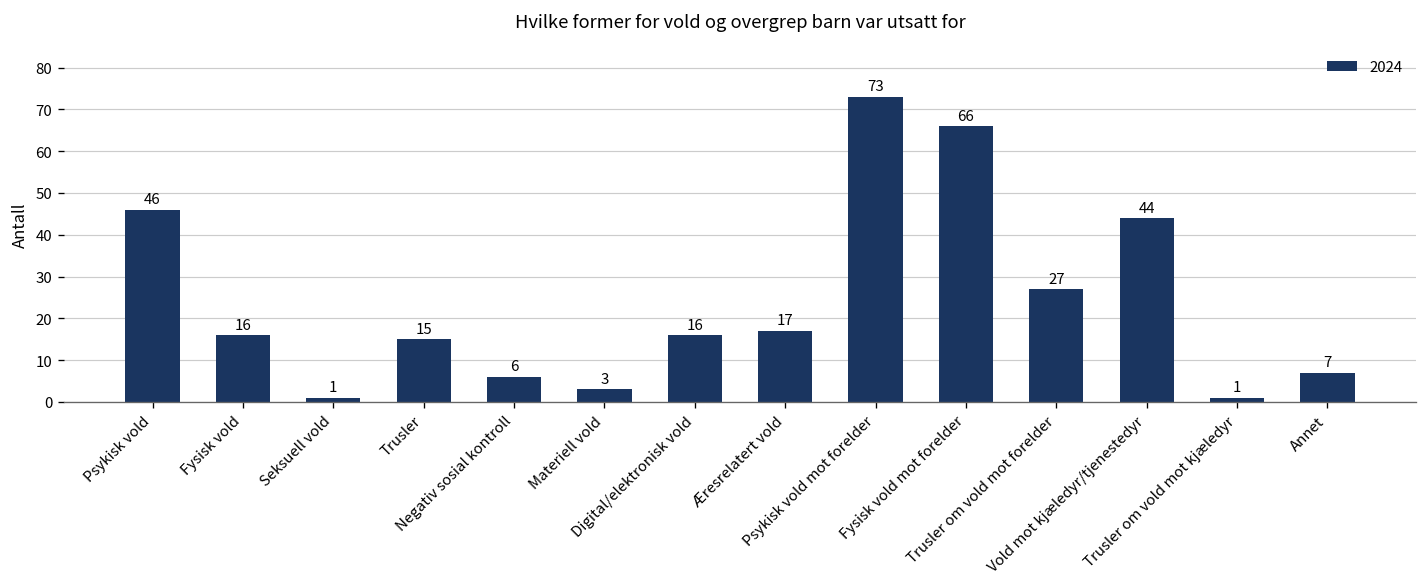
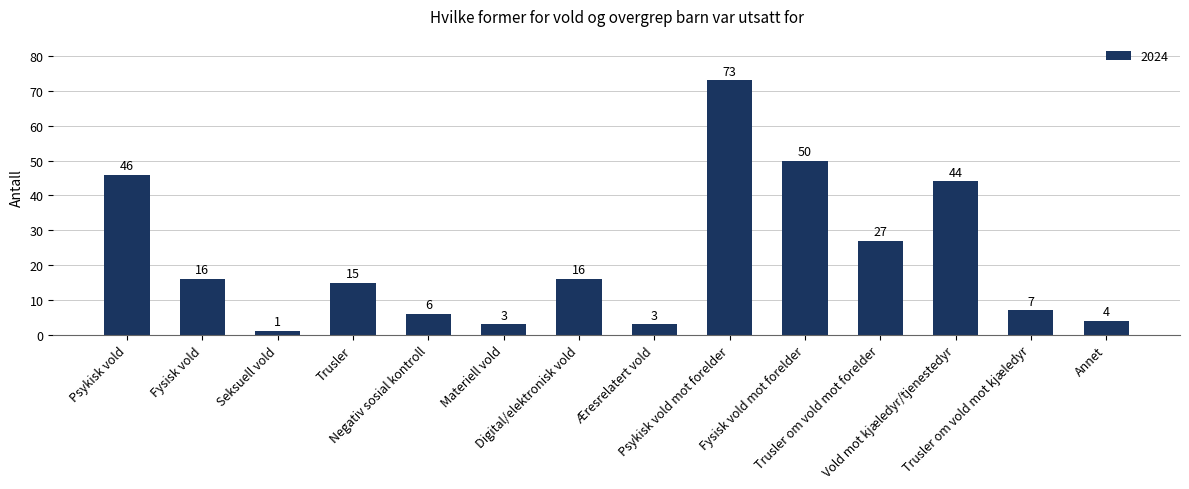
Æresrelatert vold: 17 -> 3
Fysisk vold mot forelder: 66 -> 50
Trusler om vold mot kjæledyr: 1 -> 7
Annet: 7 -> 4
